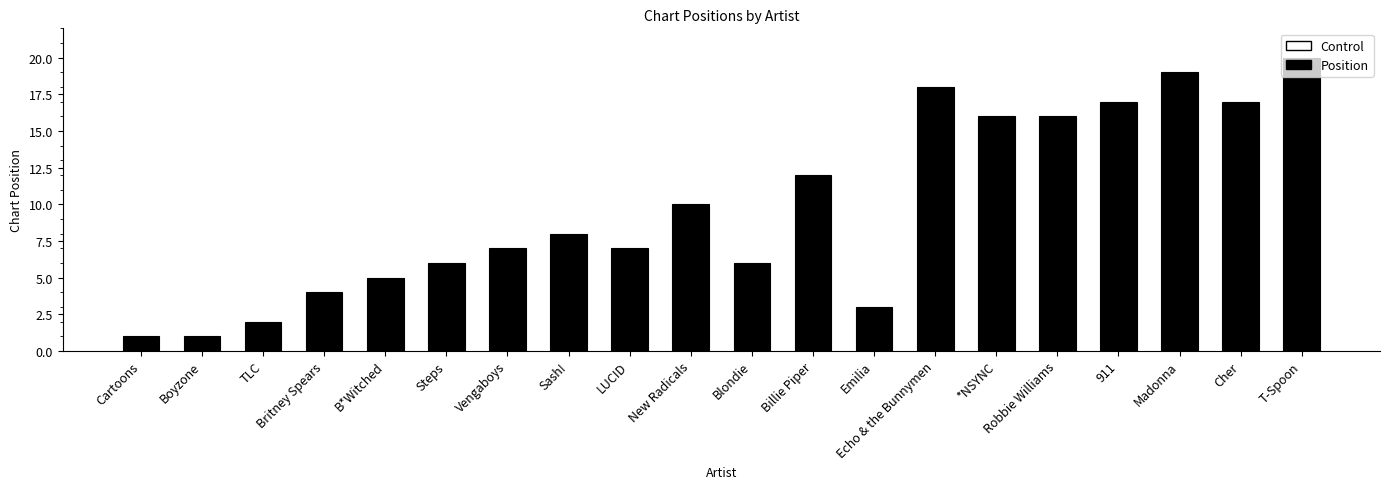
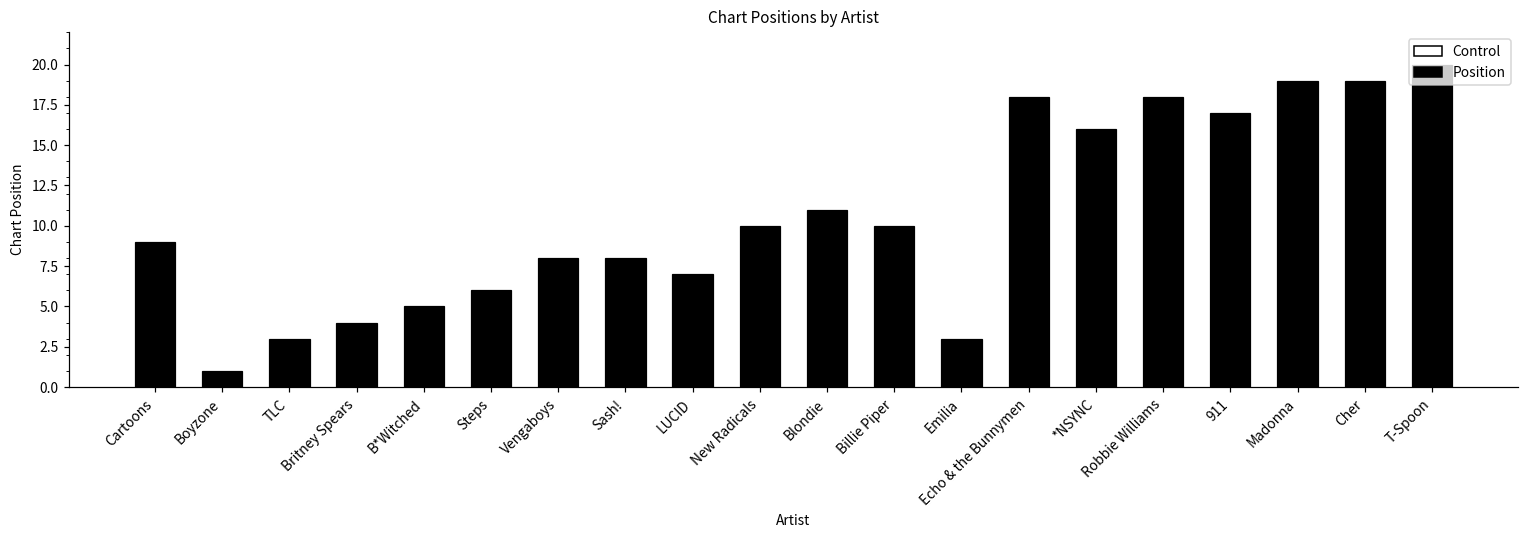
Cartoons: 1 -> 9
TLC: 2 -> 3
Vengaboys: 7 -> 8
Blondie: 6 -> 11
Billie Piper: 12 -> 10
Robbie Williams: 16 -> 18
Cher: 17 -> 19
